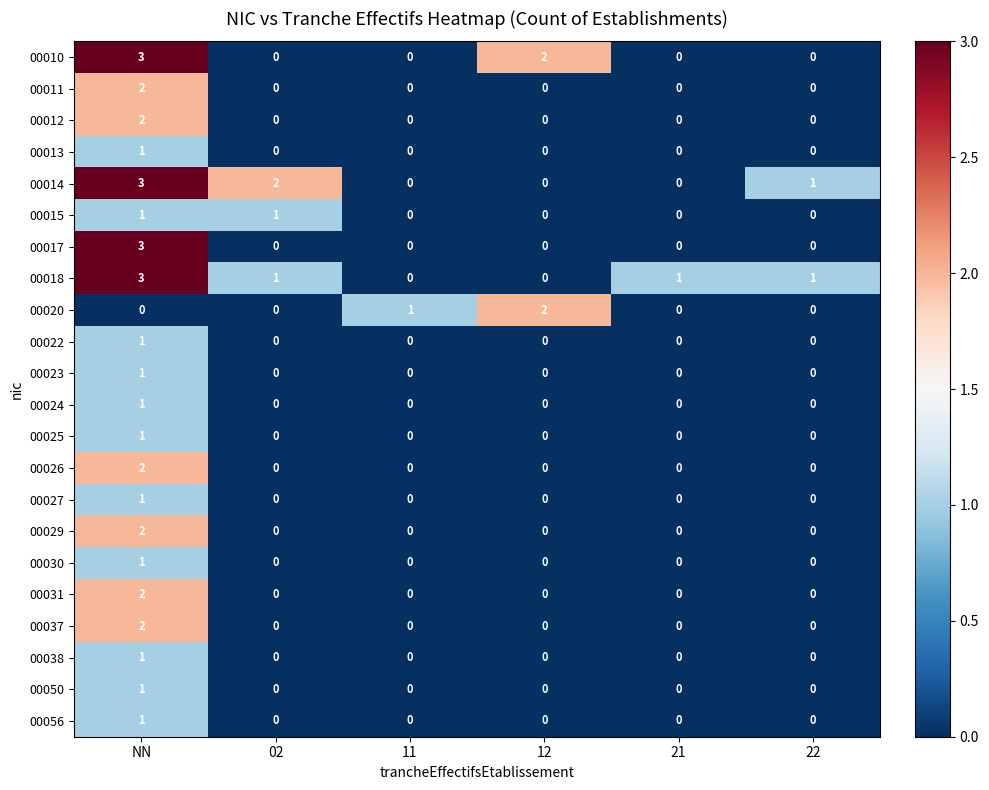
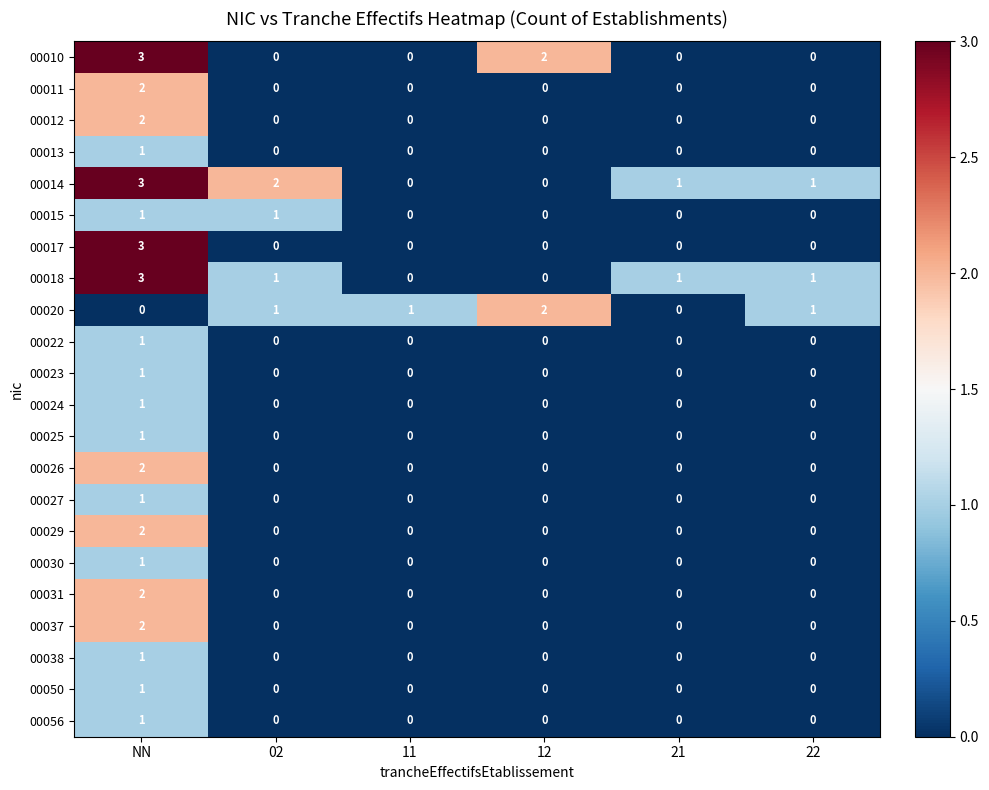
00014, 21: 0 -> 1
00020, 02: 0 -> 1
00020, 22: 0 -> 1
